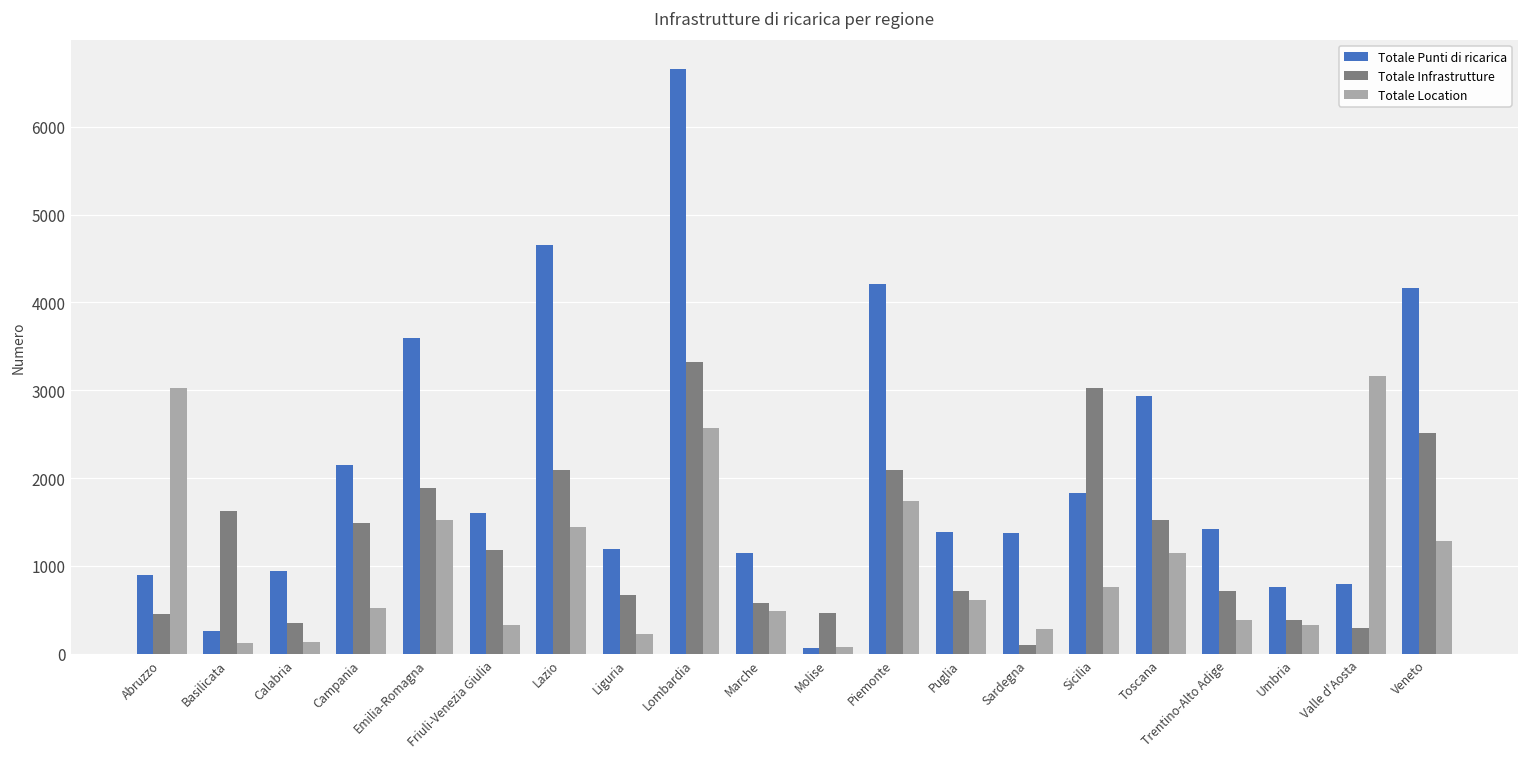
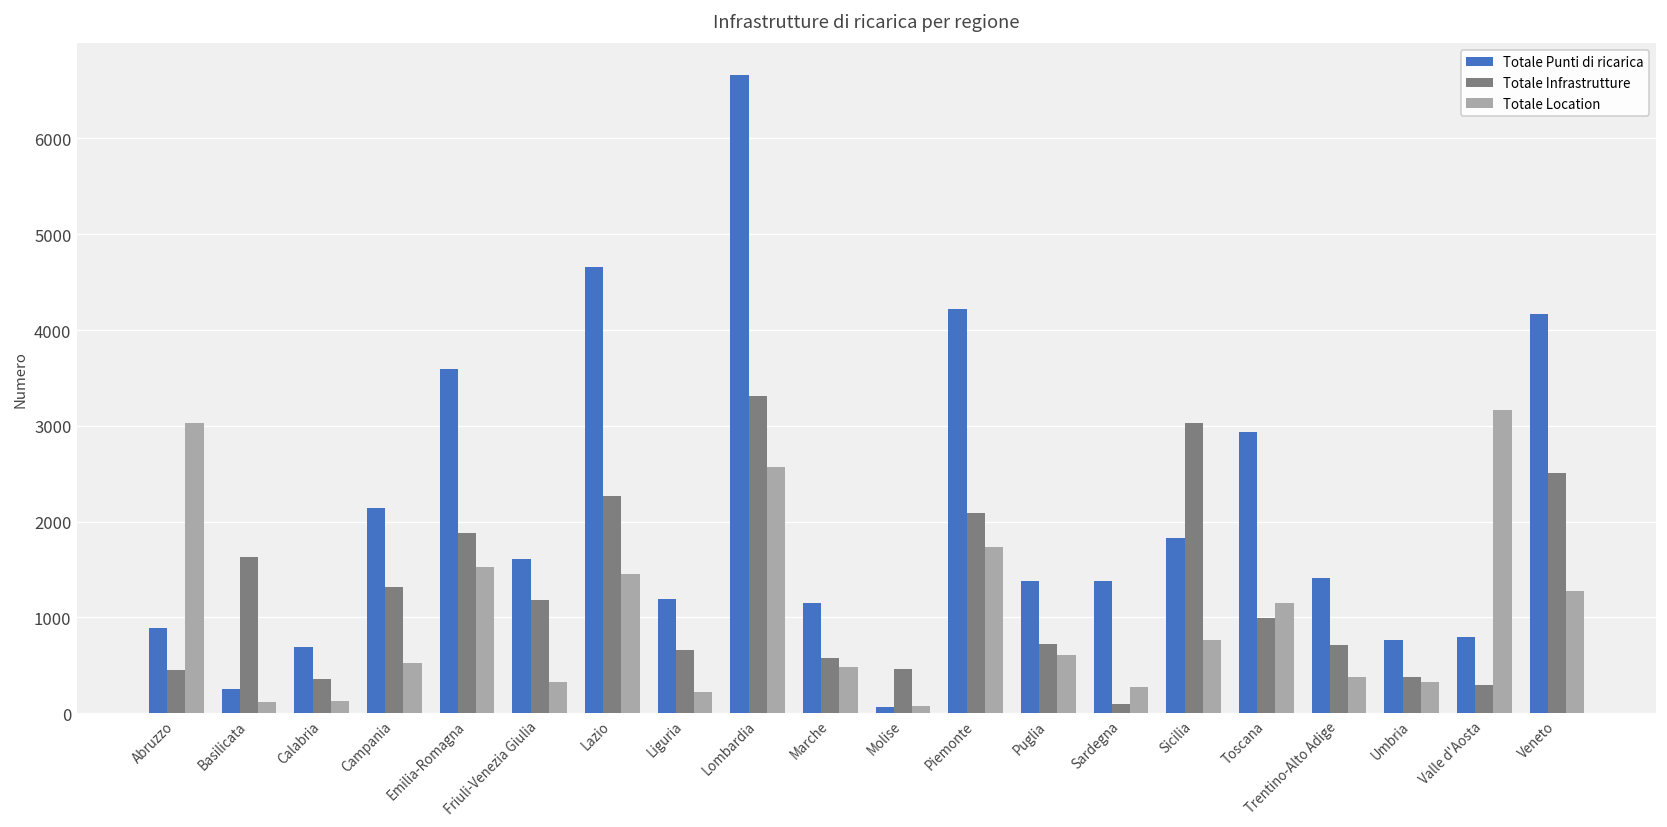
Totale Punti di ricarica, Calabria: 900 -> 700
Totale Infrastrutture, Campania: 1500 -> 1300
Totale Infrastrutture, Lazio: 2100 -> 2300
Totale Infrastrutture, Toscana: 1500 -> 1000
